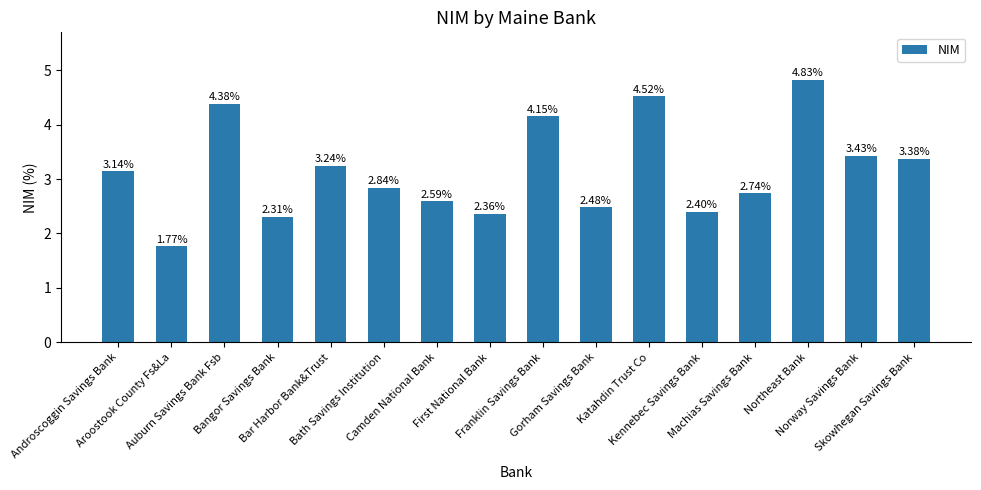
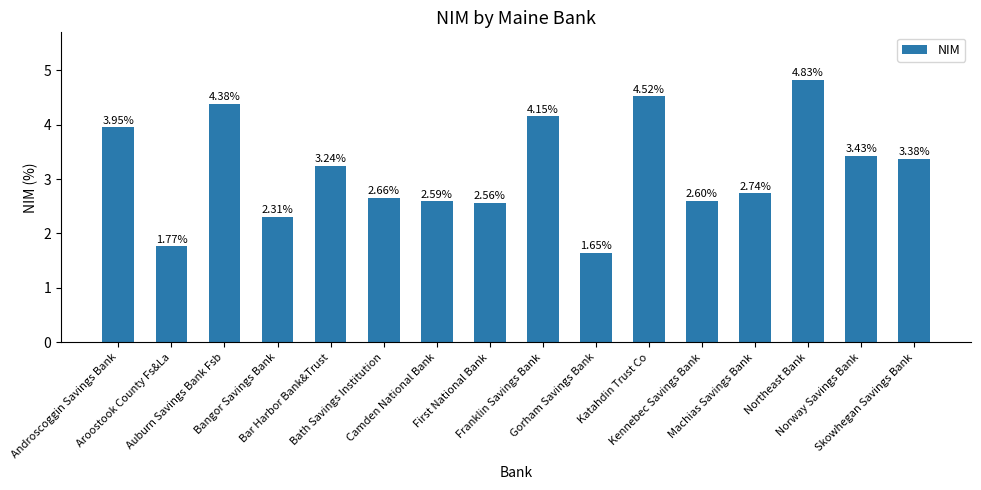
Androscoggin Savings Bank: 3.14% -> 3.95%
Bath Savings Institution: 2.84% -> 2.66%
First National Bank: 2.36% -> 2.56%
Gorham Savings Bank: 2.48% -> 1.65%
Kennebec Savings Bank: 2.40% -> 2.60%
